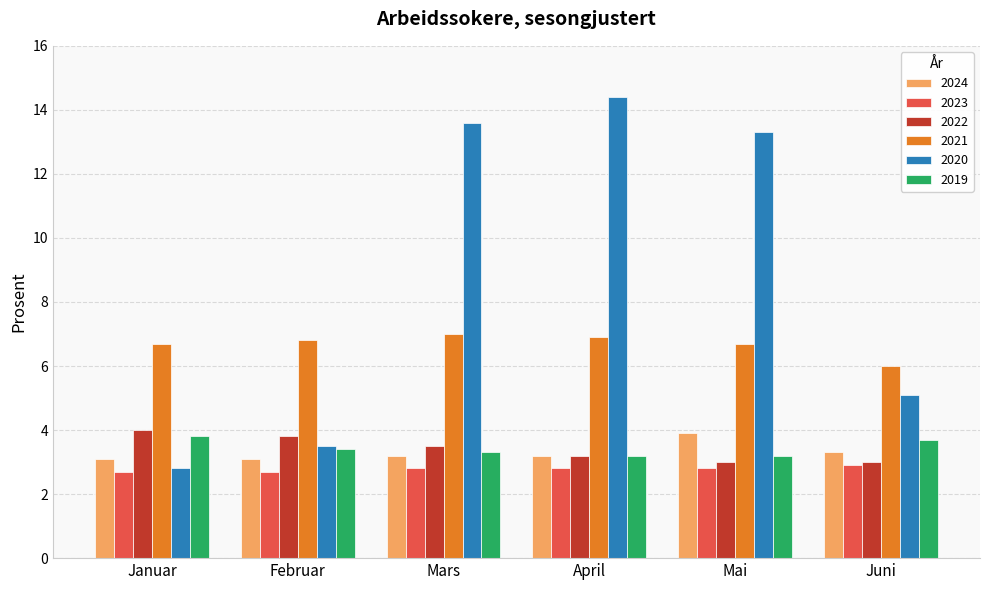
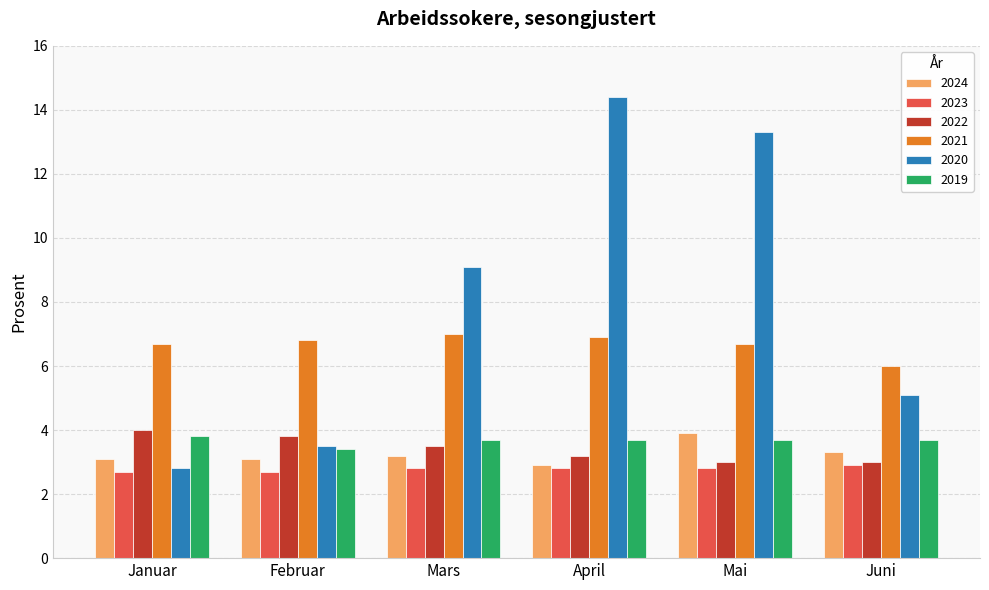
2020, Mars: 13.6 -> 9.1
2019, Mars: 3.3 -> 3.7
2024, April: 3.2 -> 2.9
2019, April: 3.2 -> 3.7
2019, Mai: 3.2 -> 3.7
